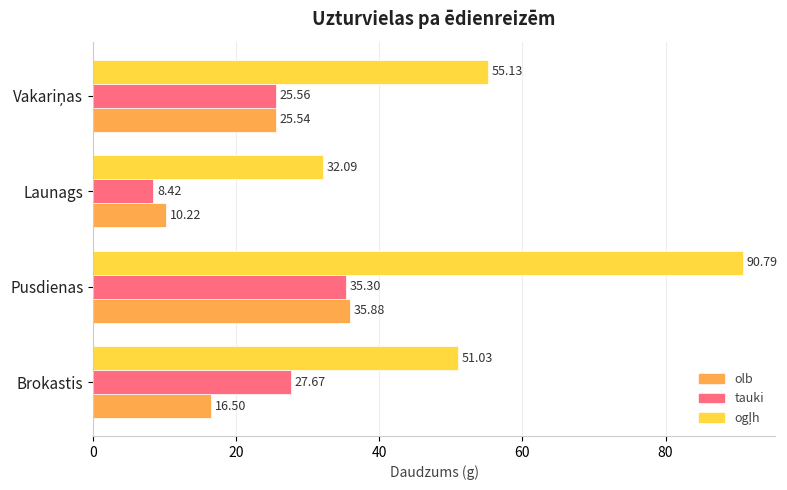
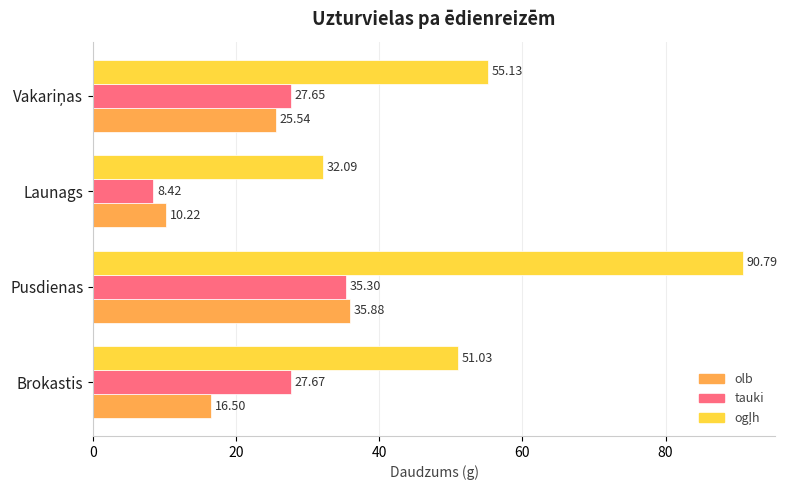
tauki, Vakariņas: 25.56 -> 27.65
